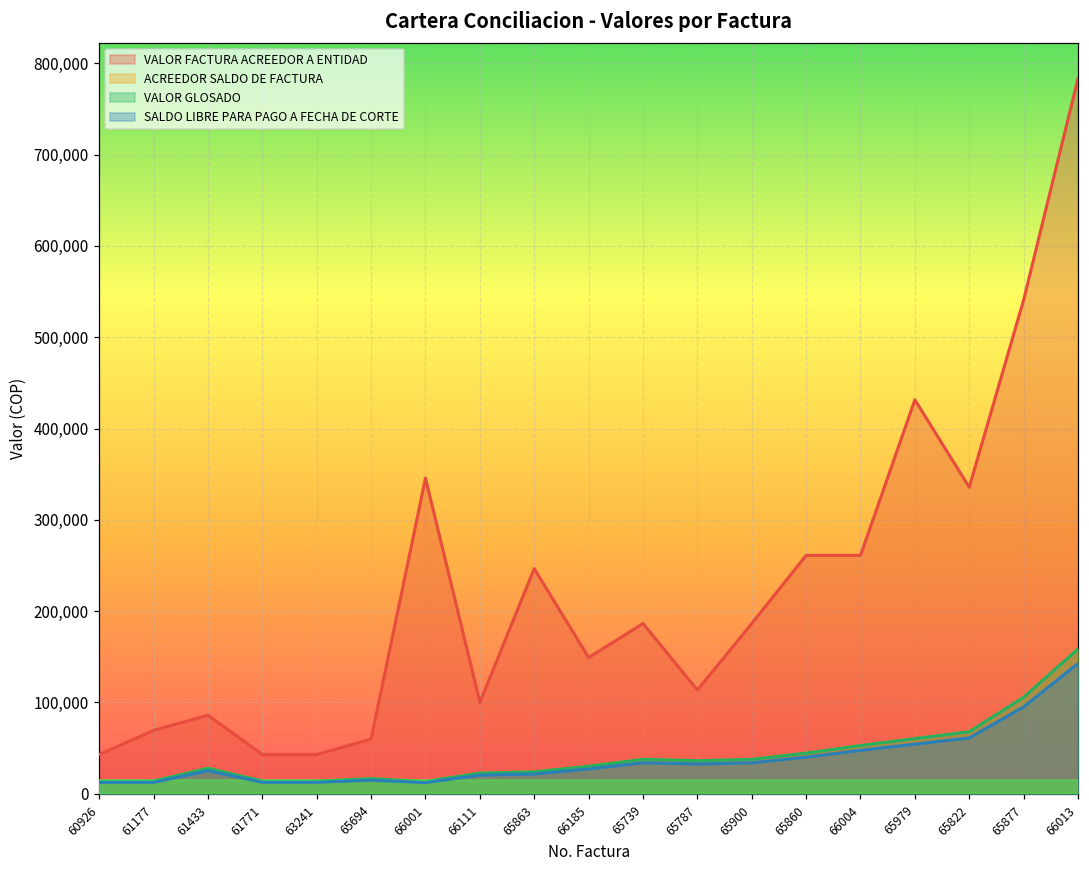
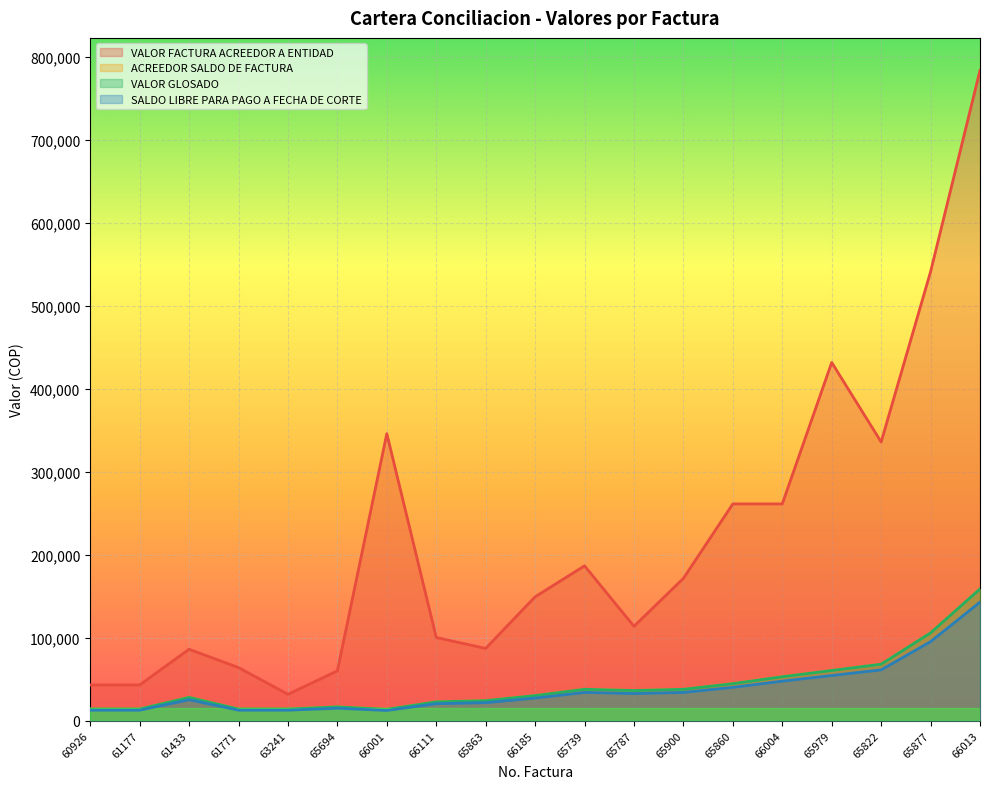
VALOR FACTURA ACREEDOR A ENTIDAD, 61177: 70,000 -> 40,000
VALOR FACTURA ACREEDOR A ENTIDAD, 61771: 40,000 -> 60,000
VALOR FACTURA ACREEDOR A ENTIDAD, 63241: 40,000 -> 30,000
VALOR FACTURA ACREEDOR A ENTIDAD, 65863: 250,000 -> 90,000
VALOR FACTURA ACREEDOR A ENTIDAD, 65900: 190,000 -> 170,000
